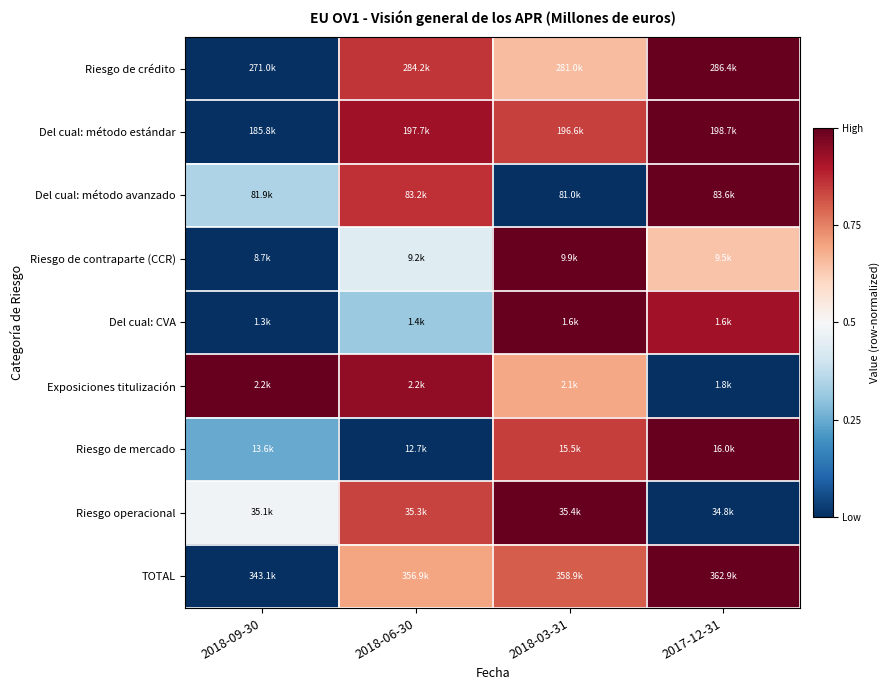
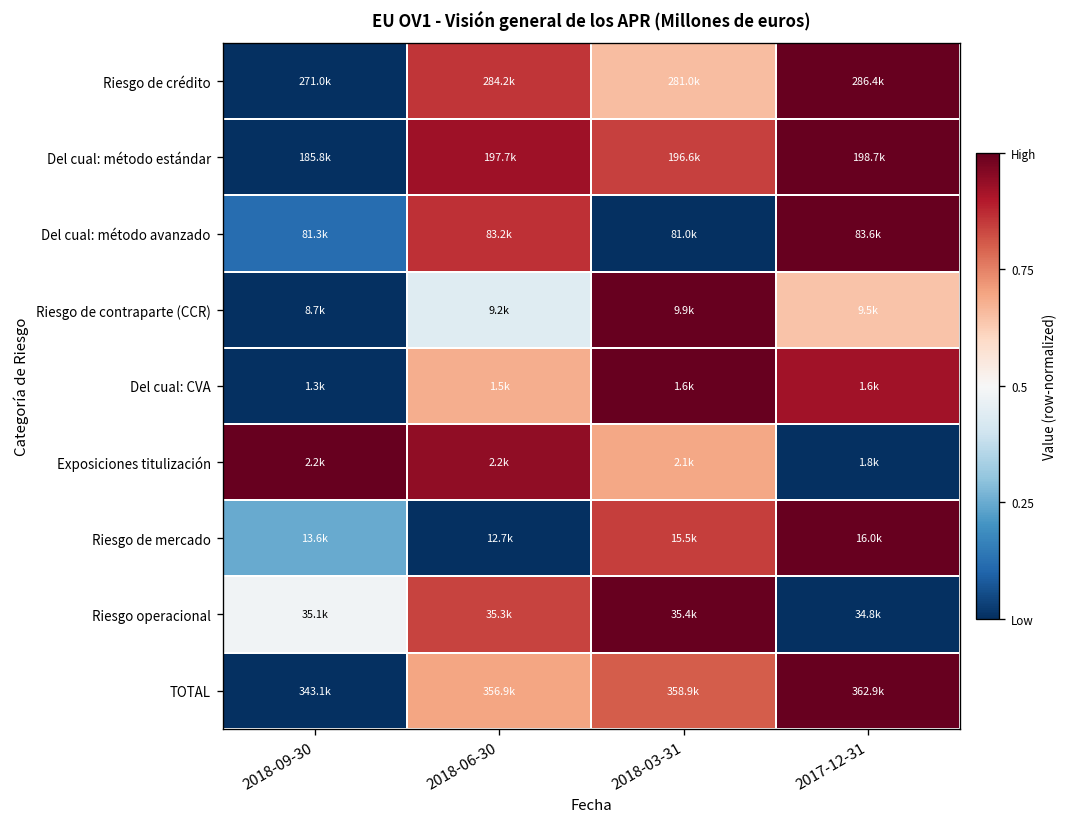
Del cual: método avanzado, 2018-09-30: 81.9k -> 81.3k
Del cual: CVA, 2018-06-30: 1.4k -> 1.5k
